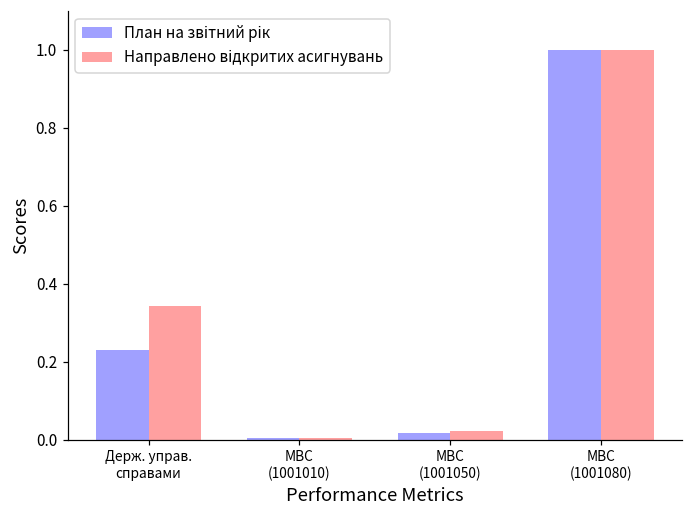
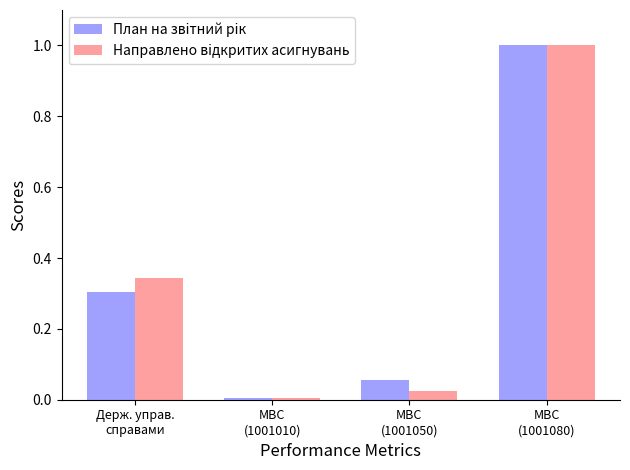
План на звітний рік, Держ. управ. справами: 0.23 -> 0.31
План на звітний рік, МВС (1001050): 0.02 -> 0.06
